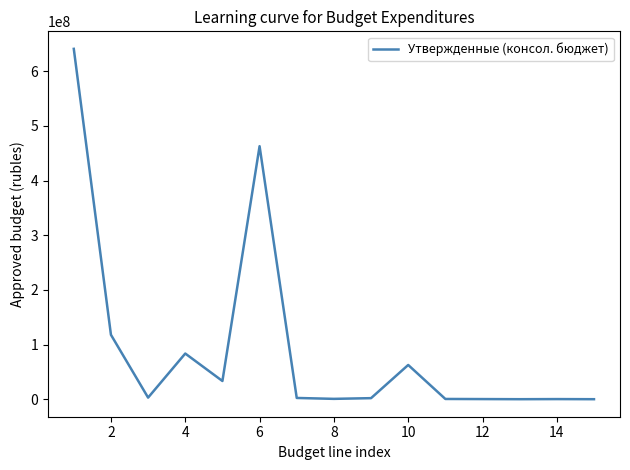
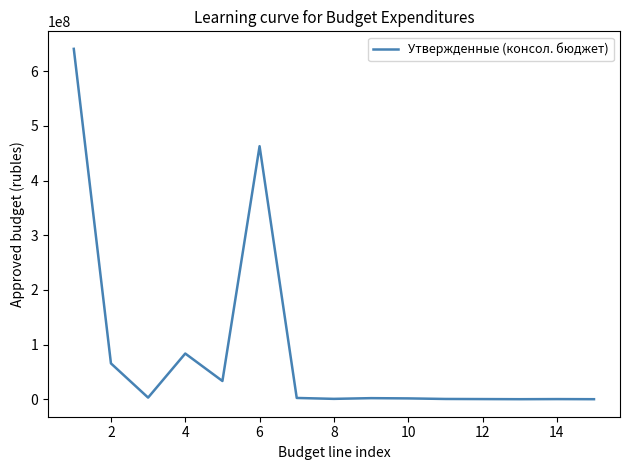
2: 120000000 -> 70000000
10: 60000000 -> 0
